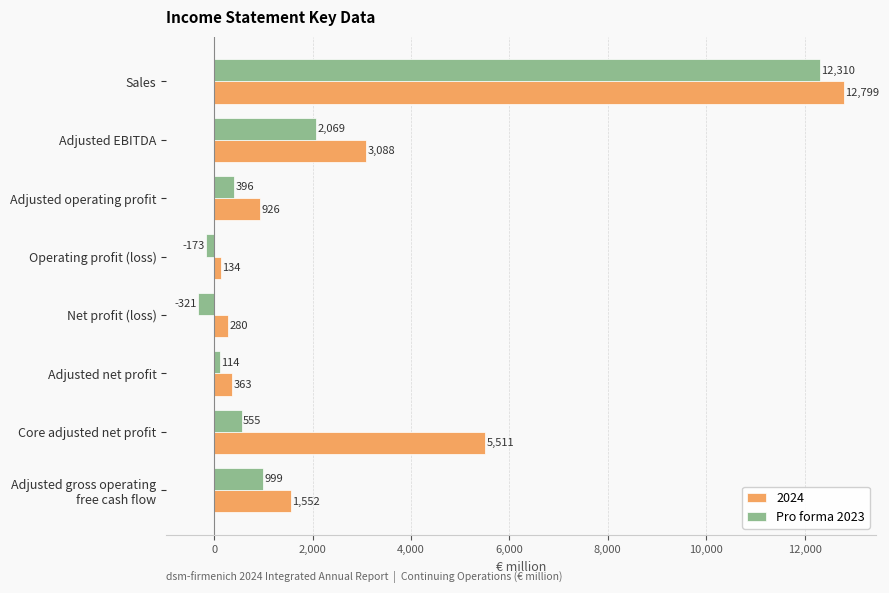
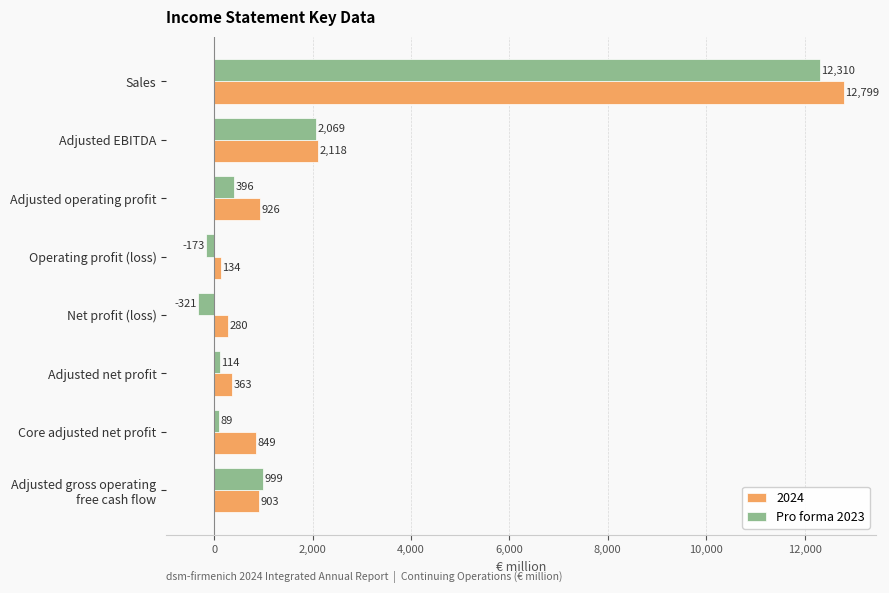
2024, Adjusted EBITDA: 3,088 -> 2,118
Pro forma 2023, Core adjusted net profit: 555 -> 89
2024, Core adjusted net profit: 5,511 -> 849
2024, Adjusted gross operating free cash flow: 1,552 -> 903
